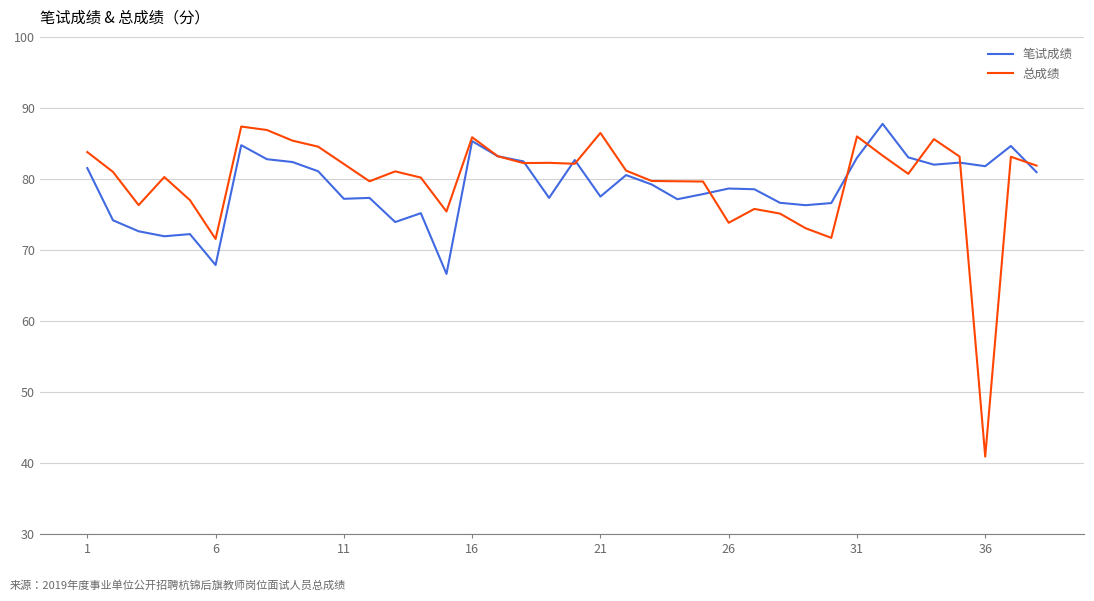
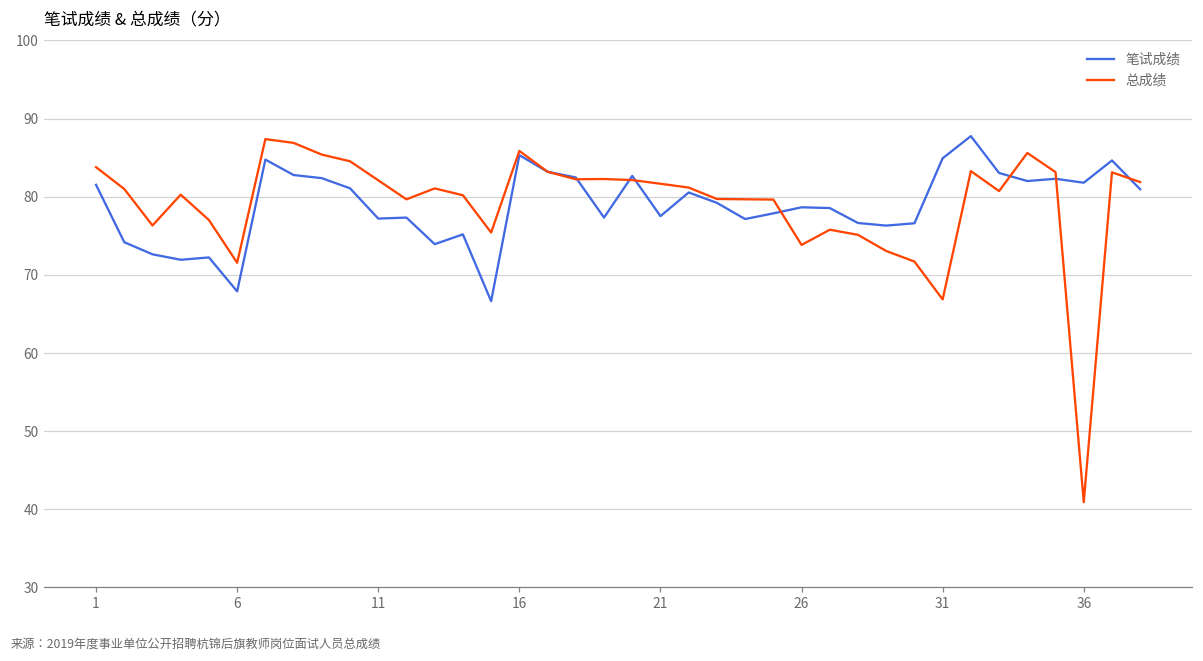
总成绩, 21: 86 -> 82
笔试成绩, 31: 83 -> 85
总成绩, 31: 86 -> 67
